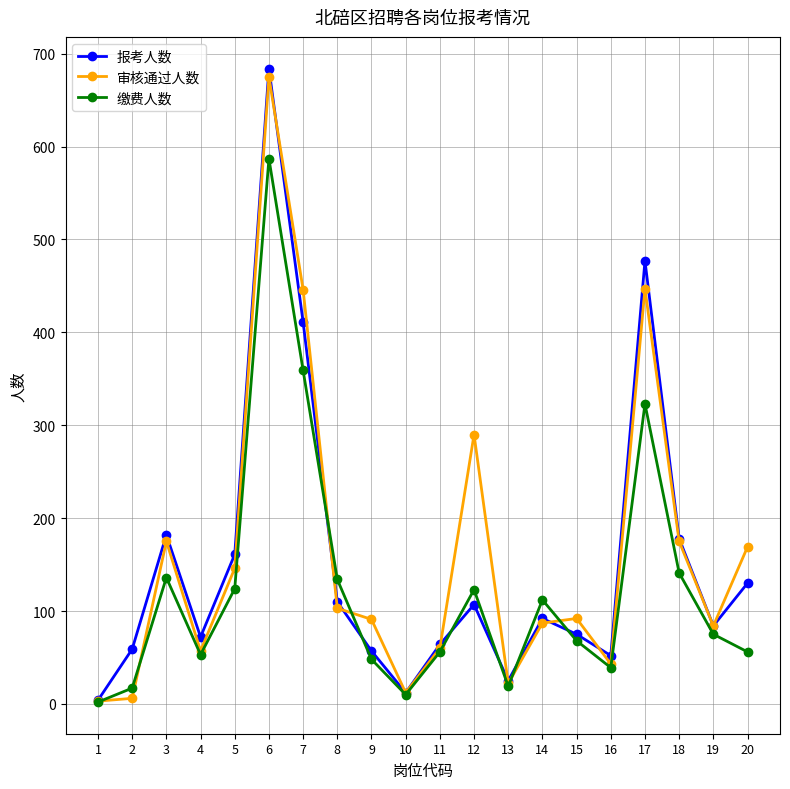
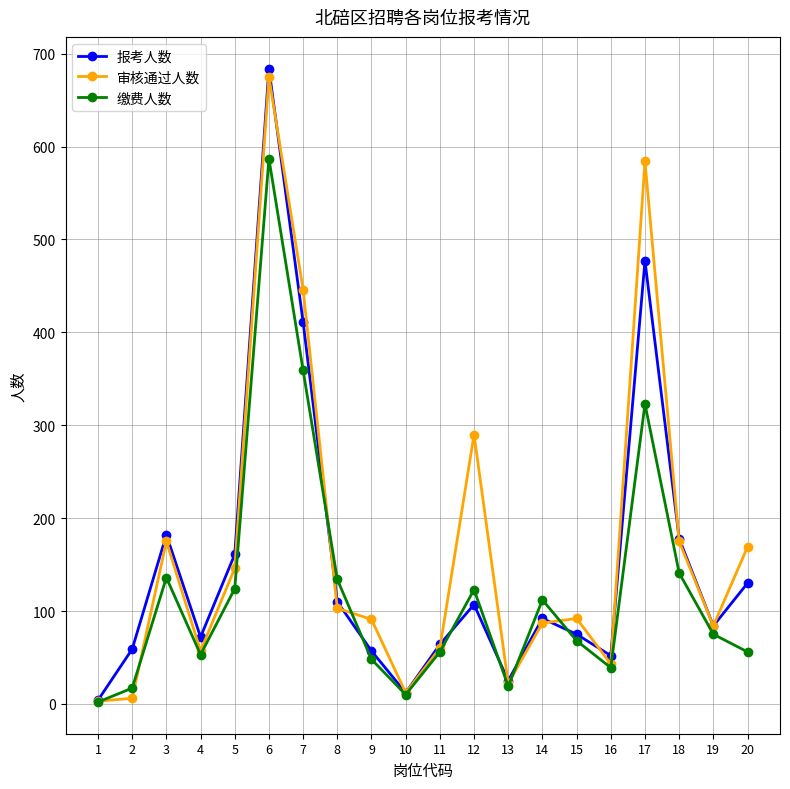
审核通过人数, 17: 450 -> 580
